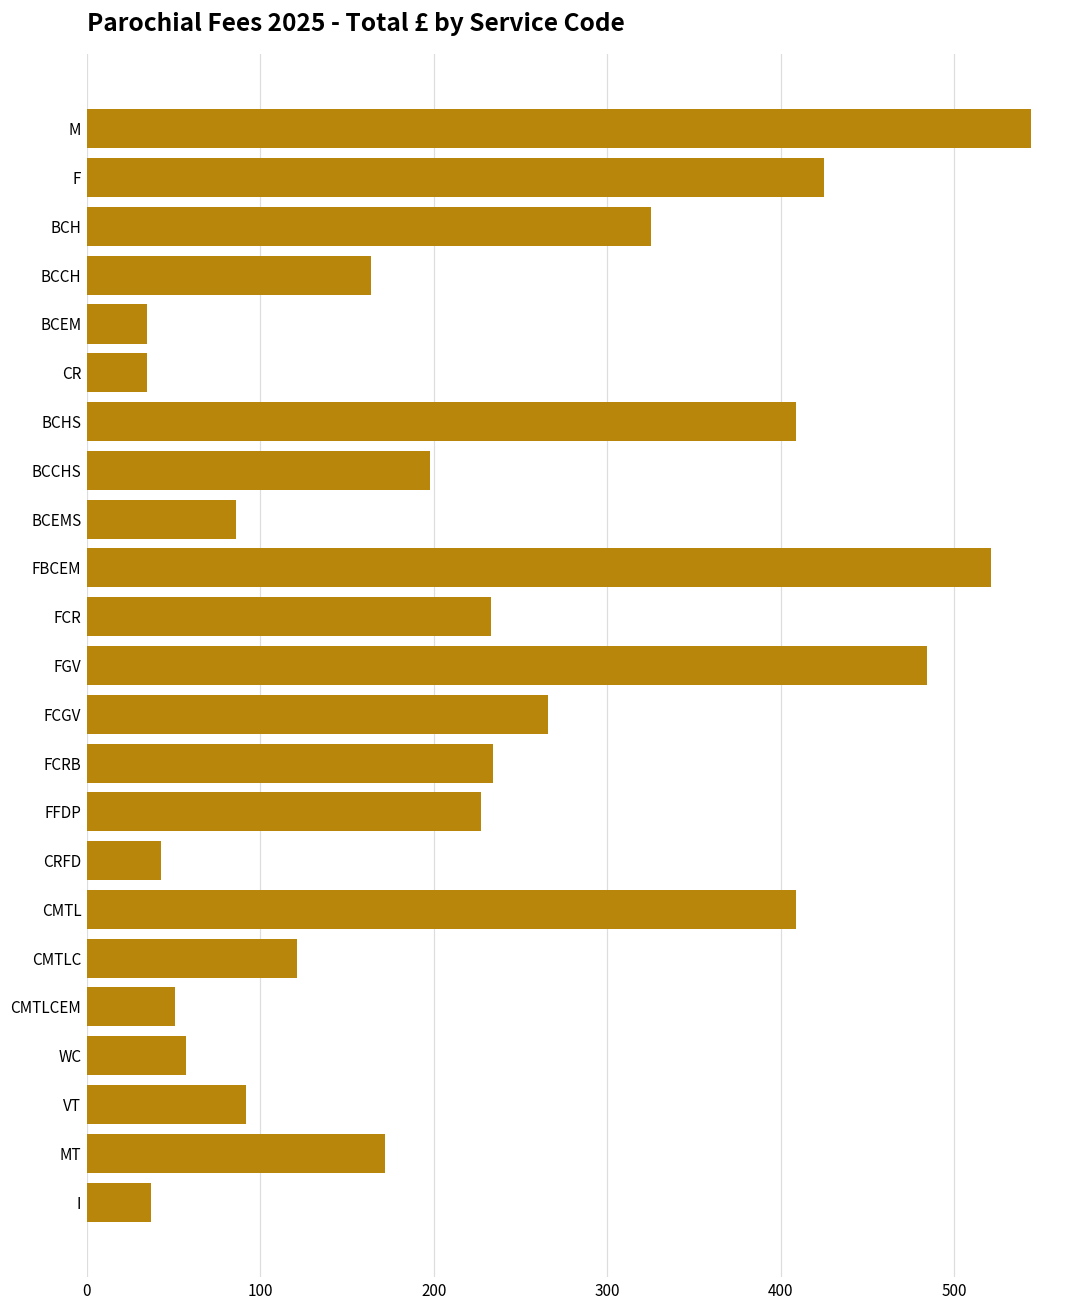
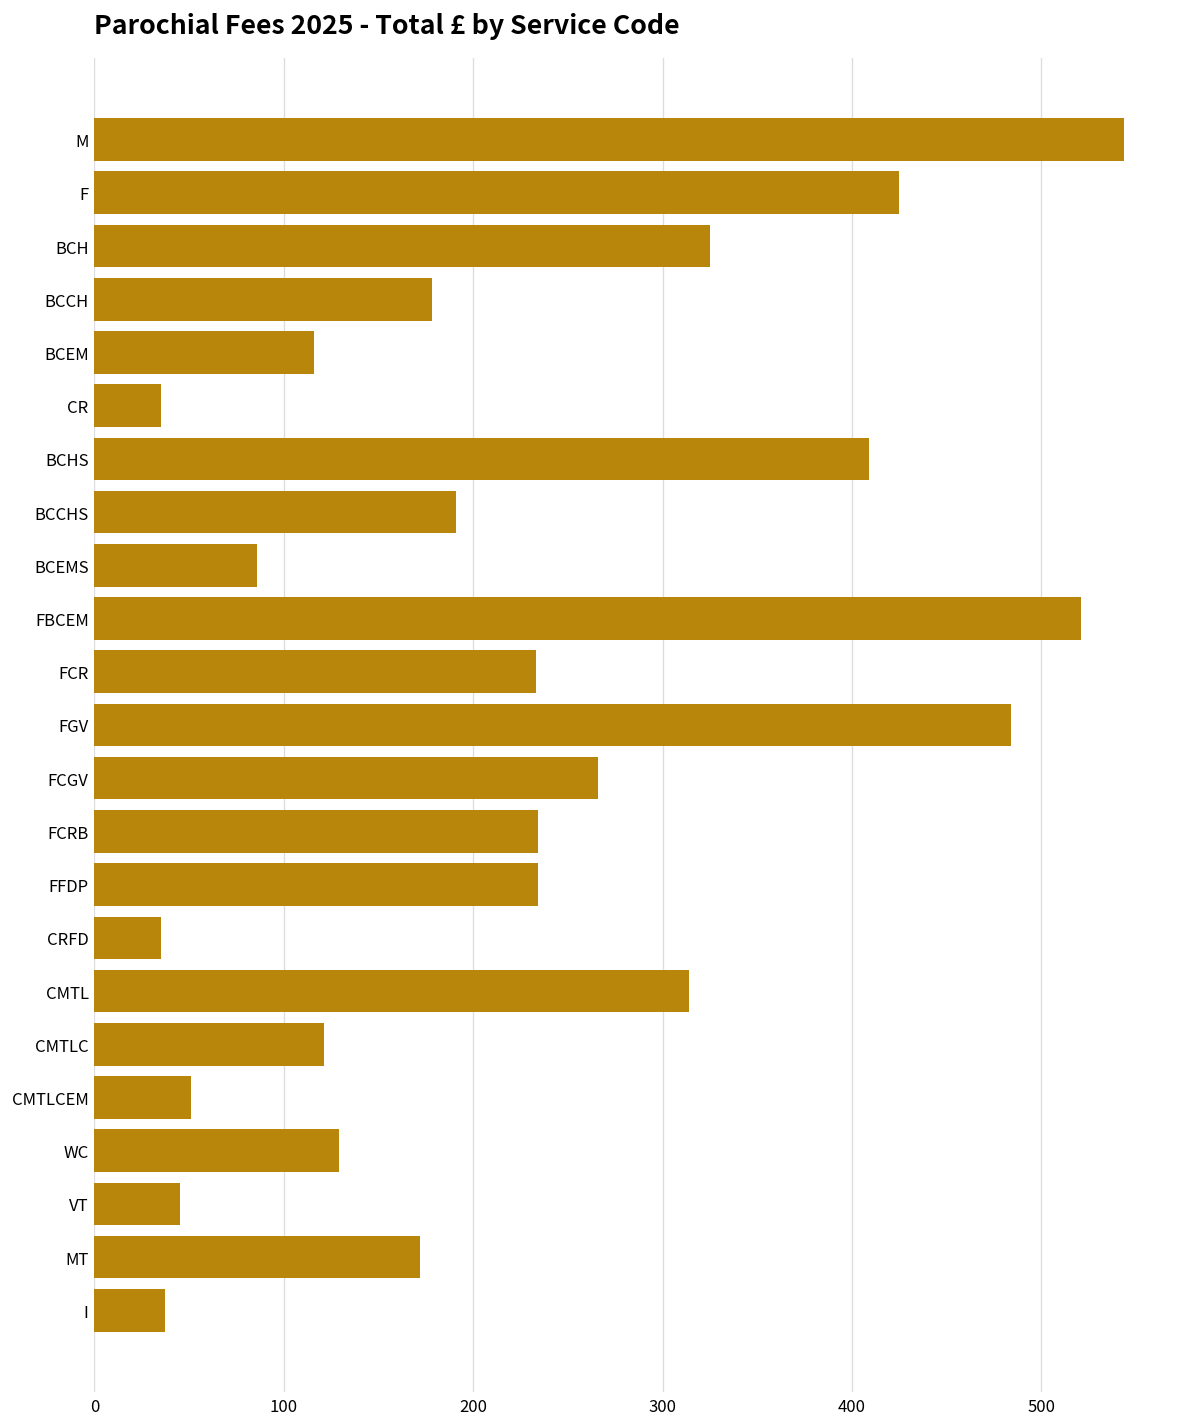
BCCH: 164 -> 178
BCEM: 35 -> 116
BCCHS: 198 -> 191
FFDP: 227 -> 234
CRFD: 43 -> 35
CMTL: 409 -> 314
WC: 57 -> 129
VT: 92 -> 45
